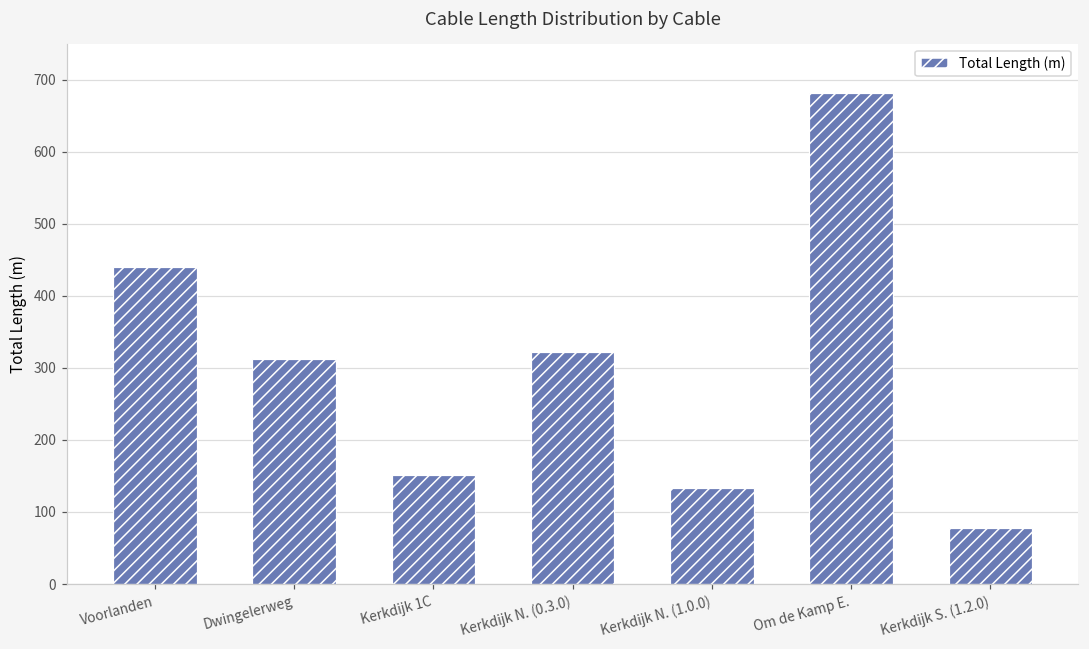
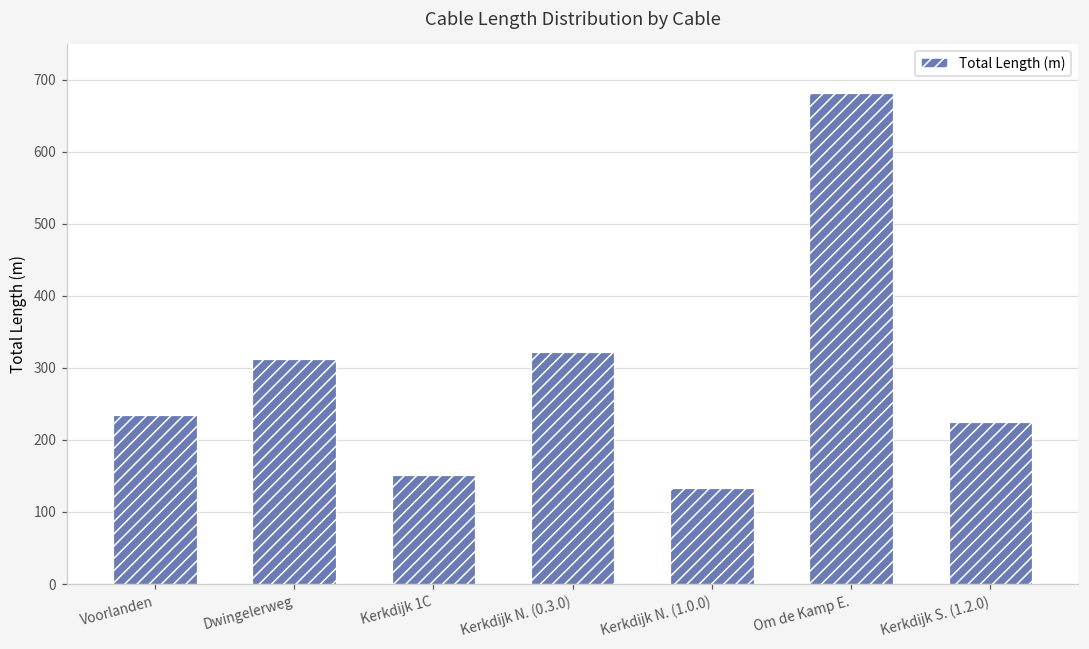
Voorlanden: 440 -> 240
Kerkdijk S. (1.2.0): 80 -> 230
